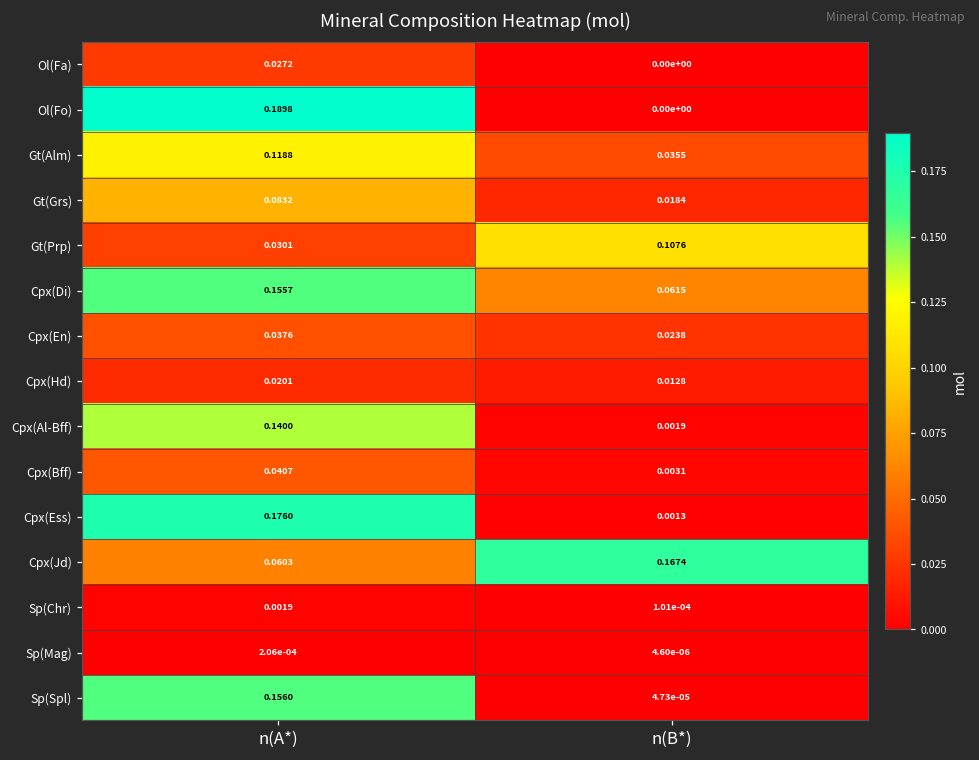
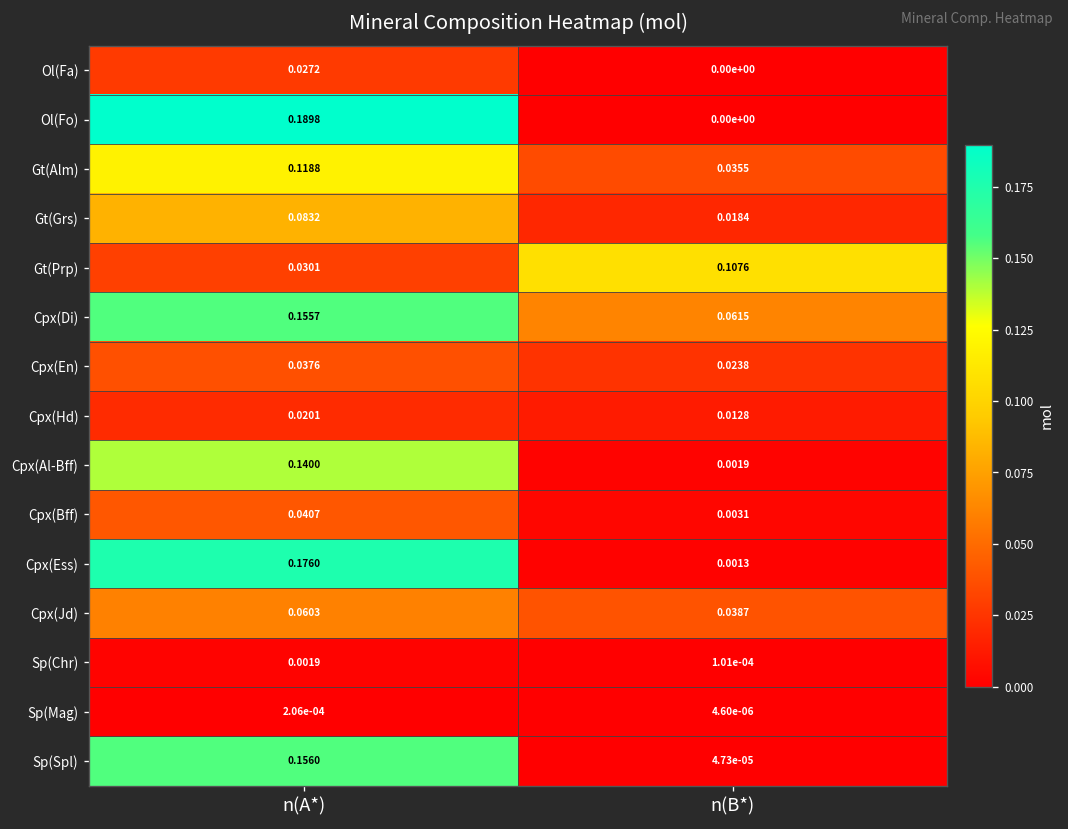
Cpx(Jd), n(B*): 0.1674 -> 0.0387
